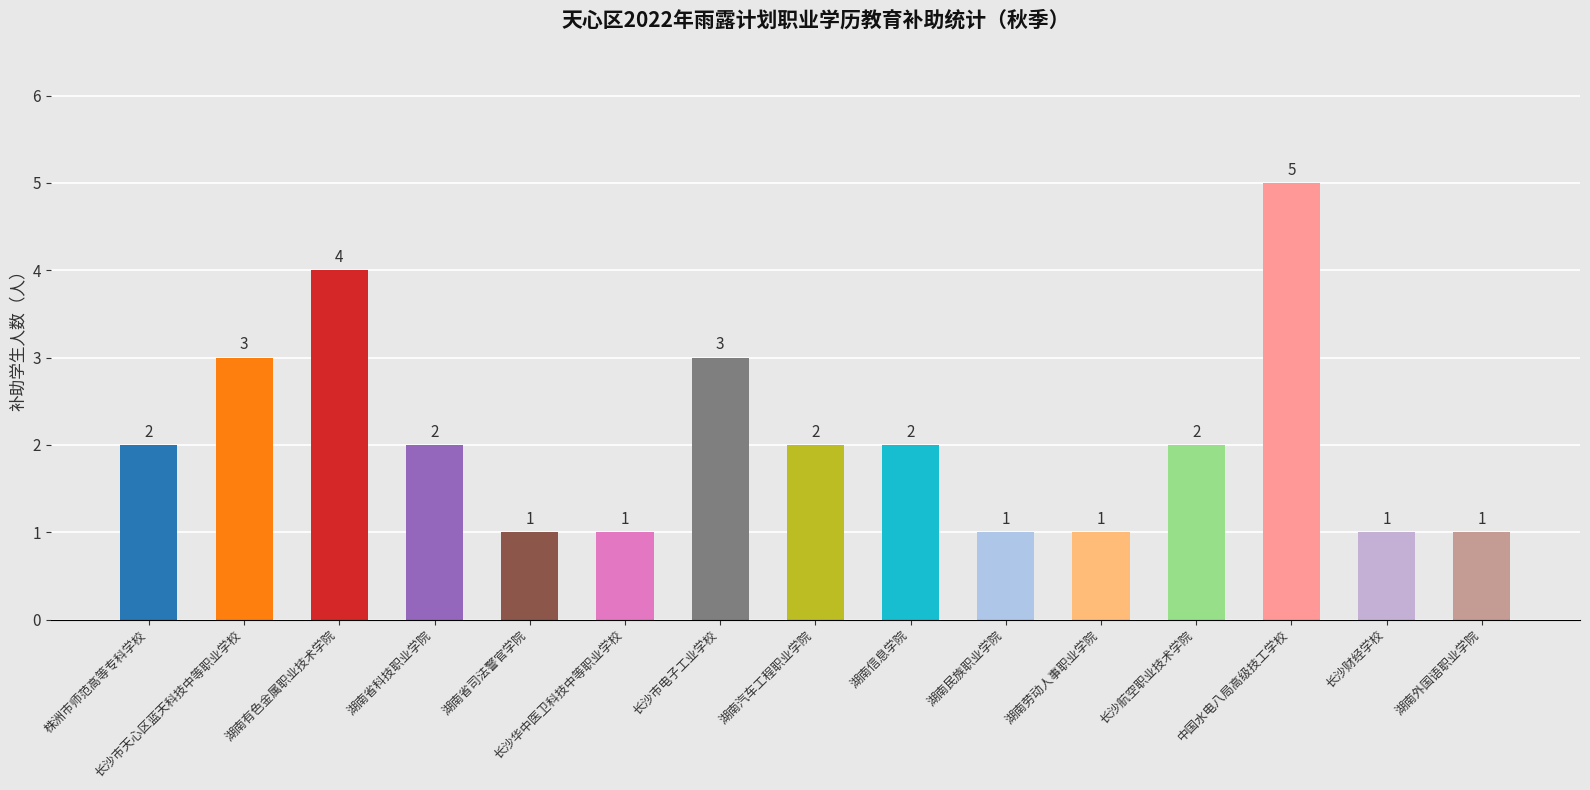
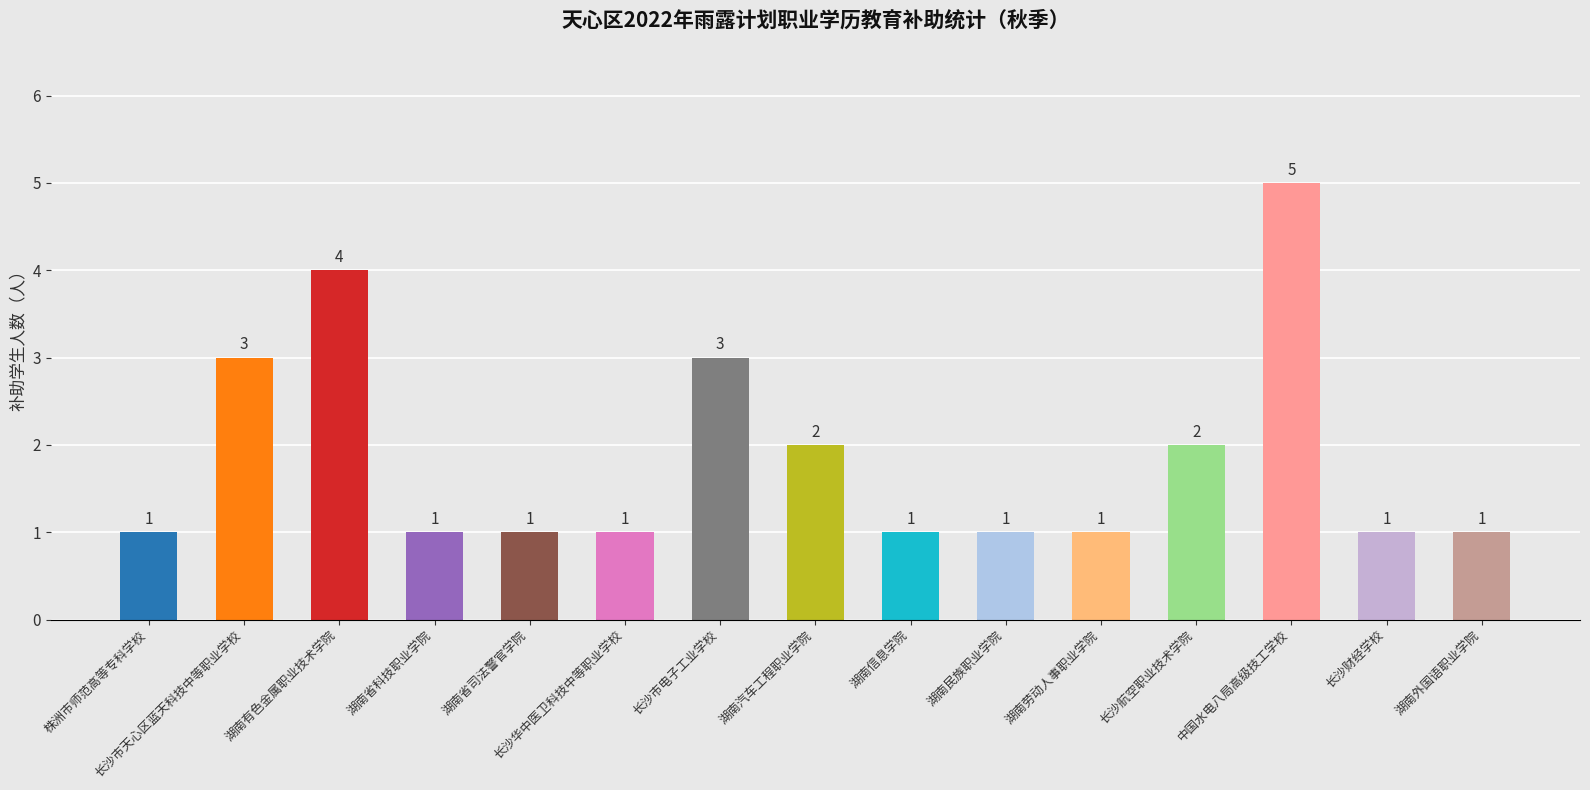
株洲市师范高等专科学校: 2 -> 1
湖南省科技职业学院: 2 -> 1
湖南信息学院: 2 -> 1
